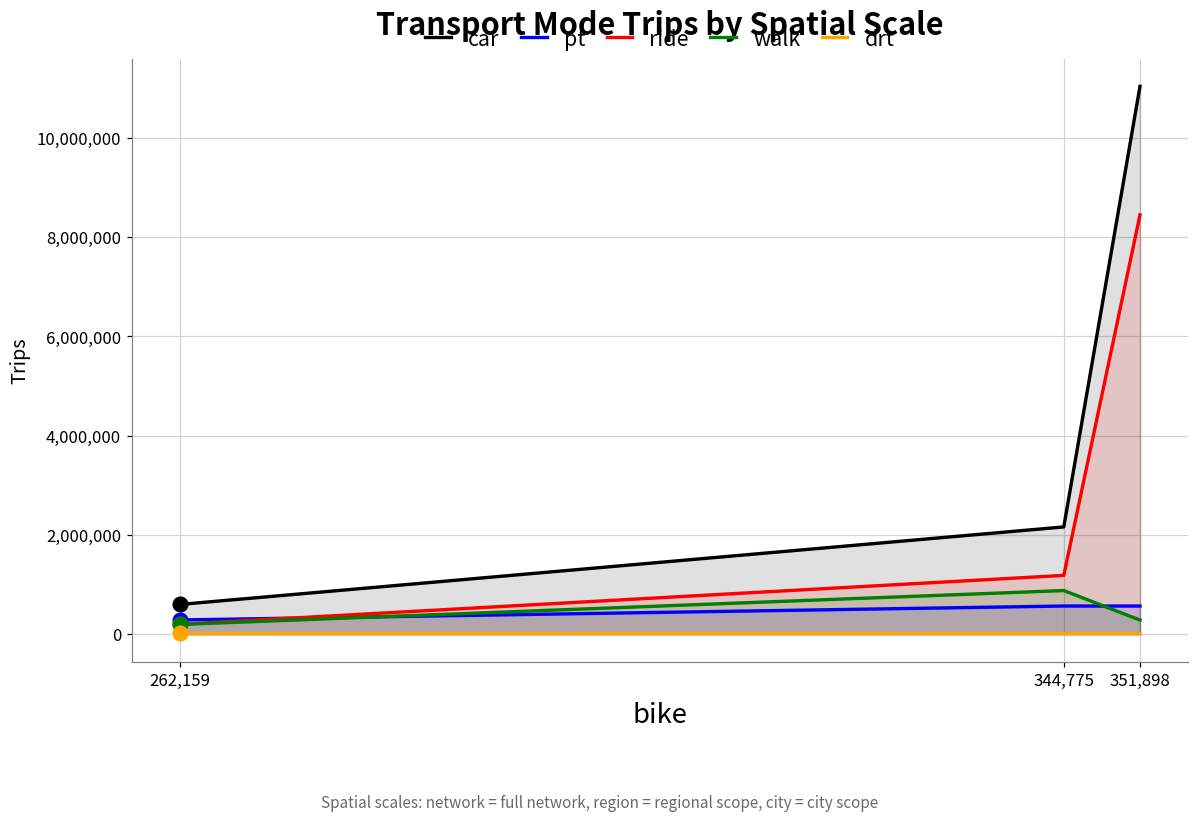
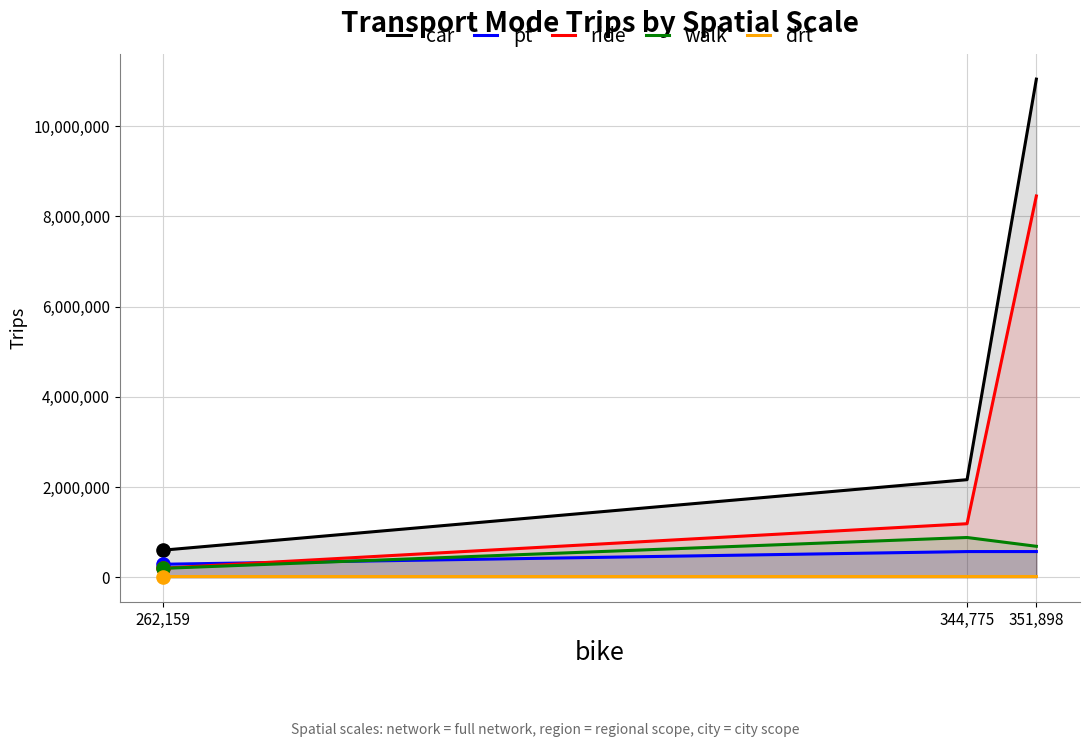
walk, 351,898: 300,000 -> 700,000
